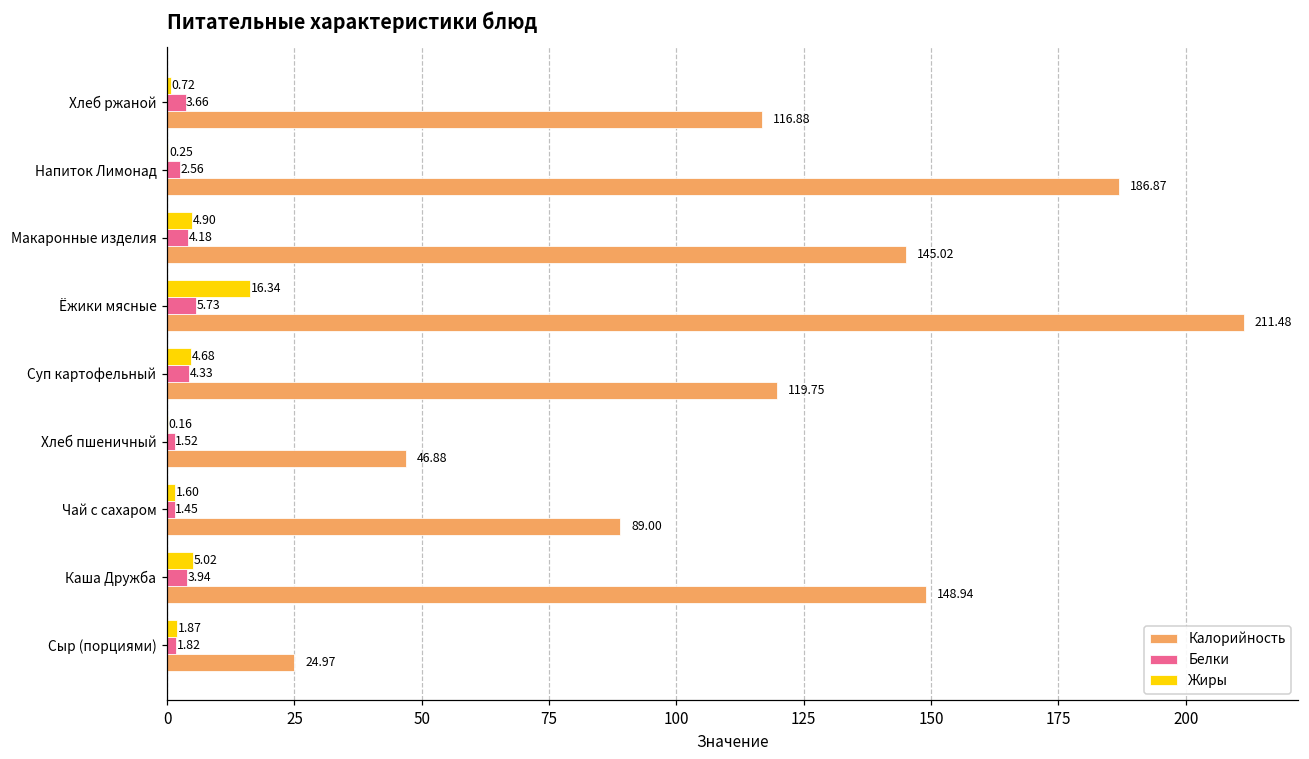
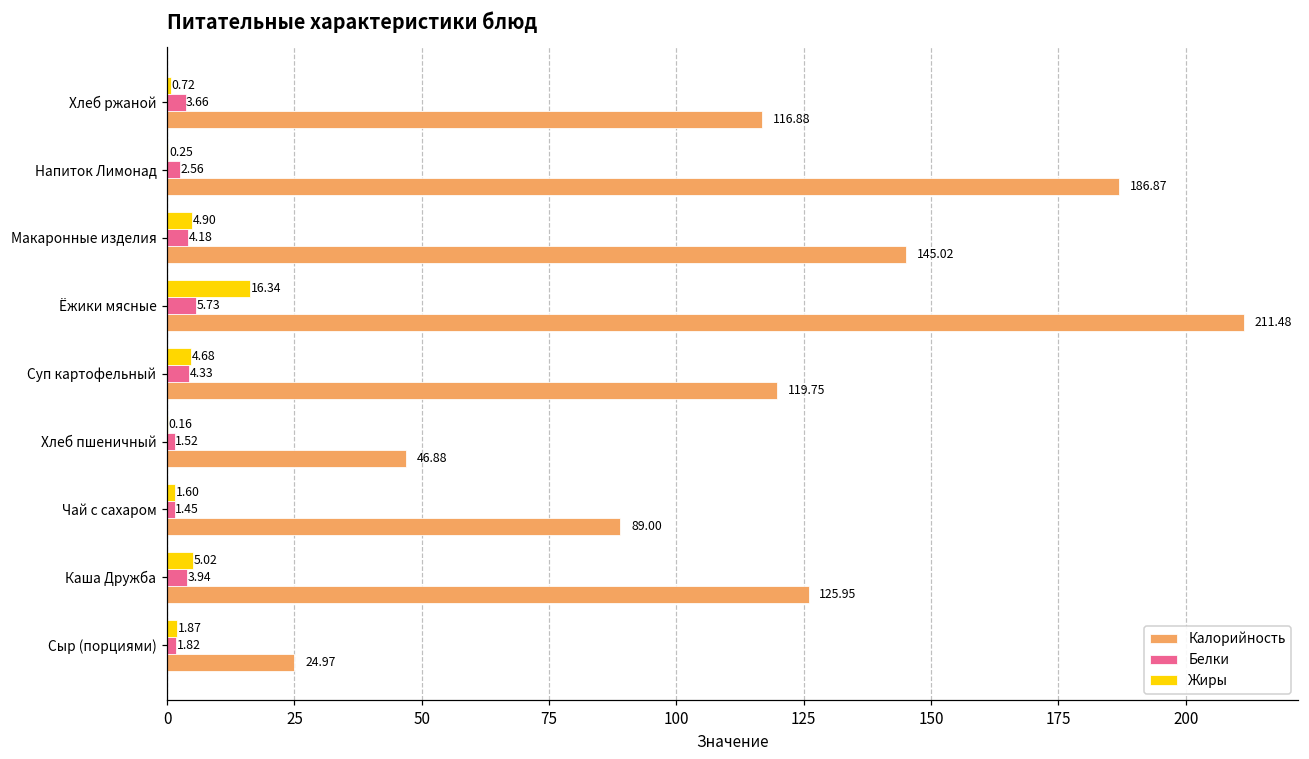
Калорийность, Каша Дружба: 148.94 -> 125.95
